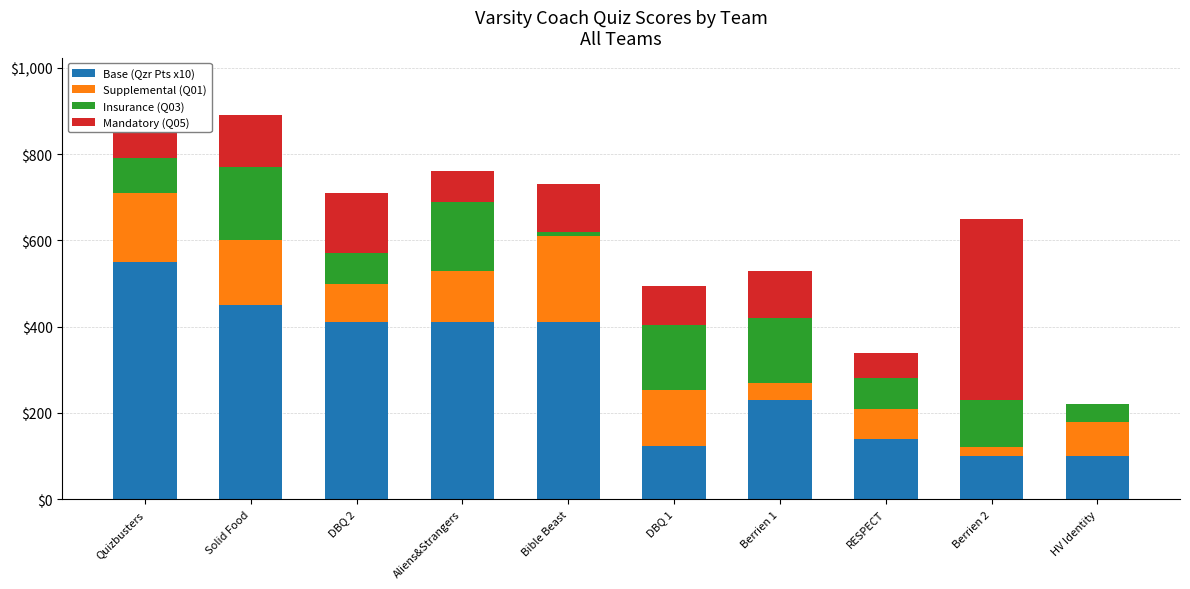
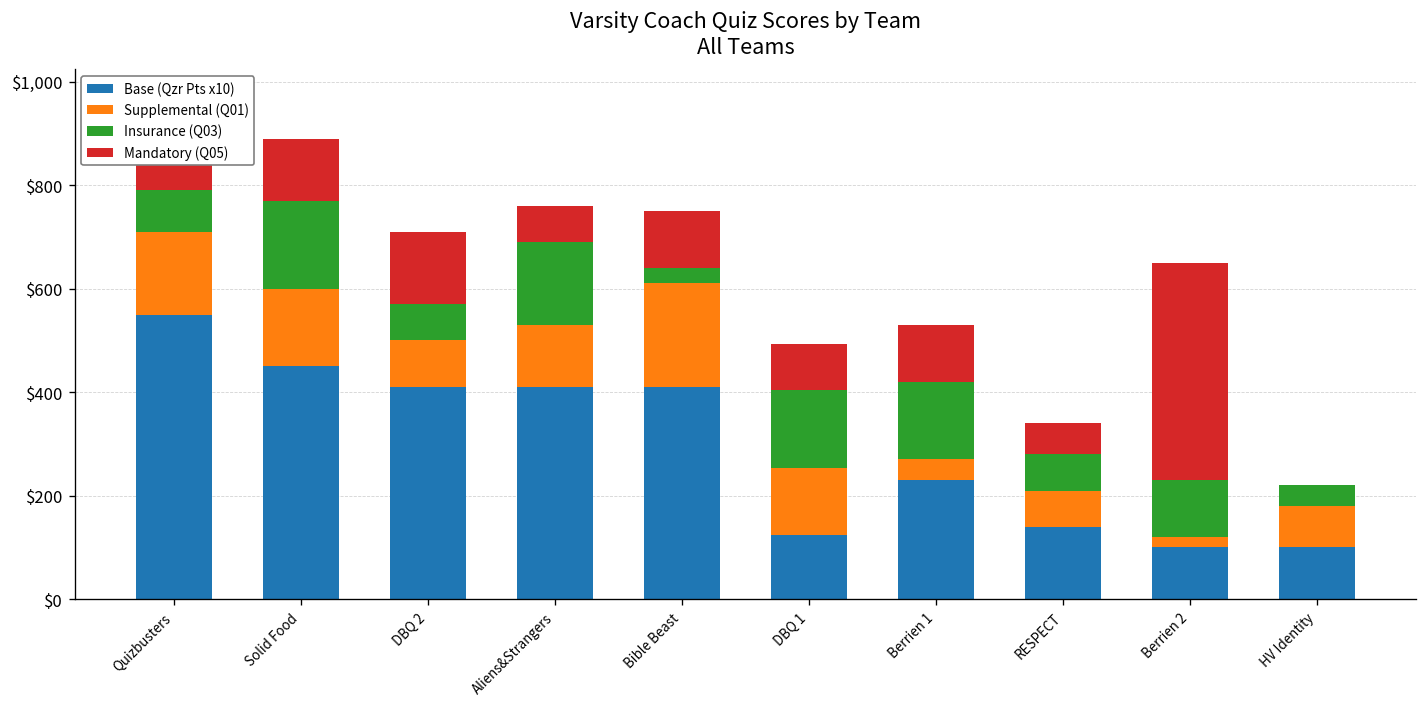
Insurance (Q03), Bible Beast: $10 -> $30
